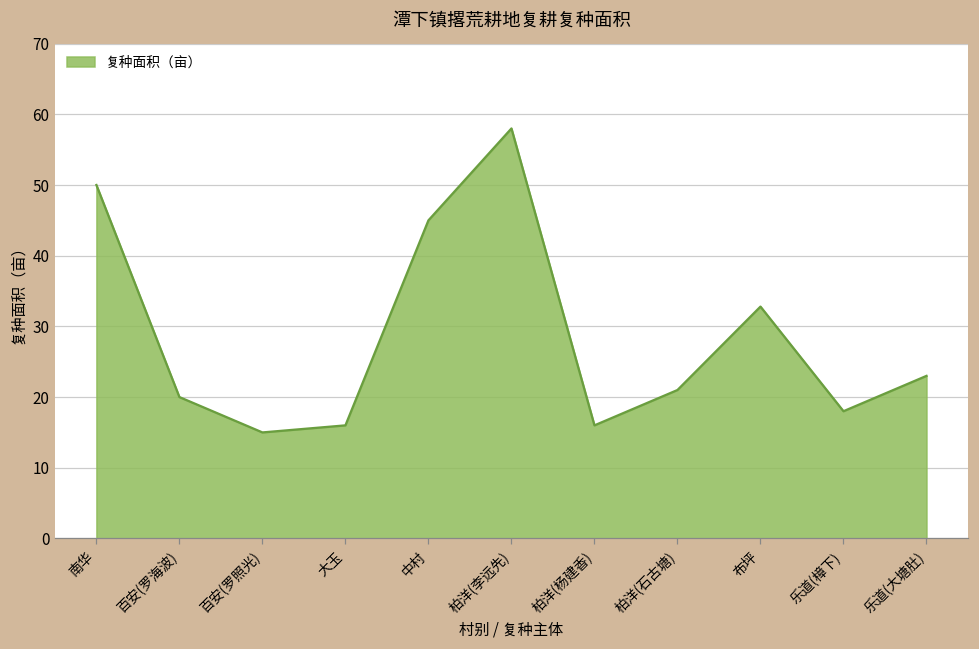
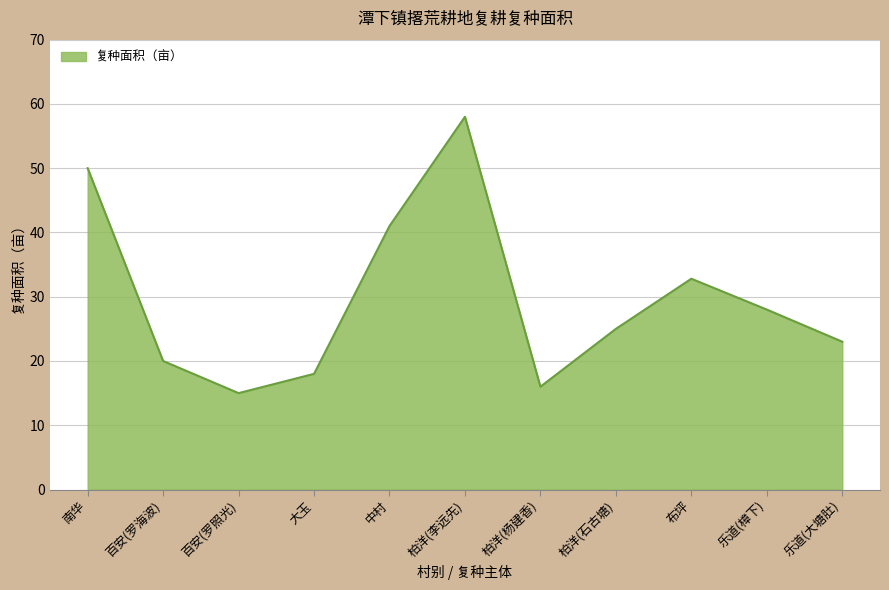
大玉: 16 -> 18
中村: 45 -> 41
柏洋(石古塘): 21 -> 25
乐道(樟下): 18 -> 28
